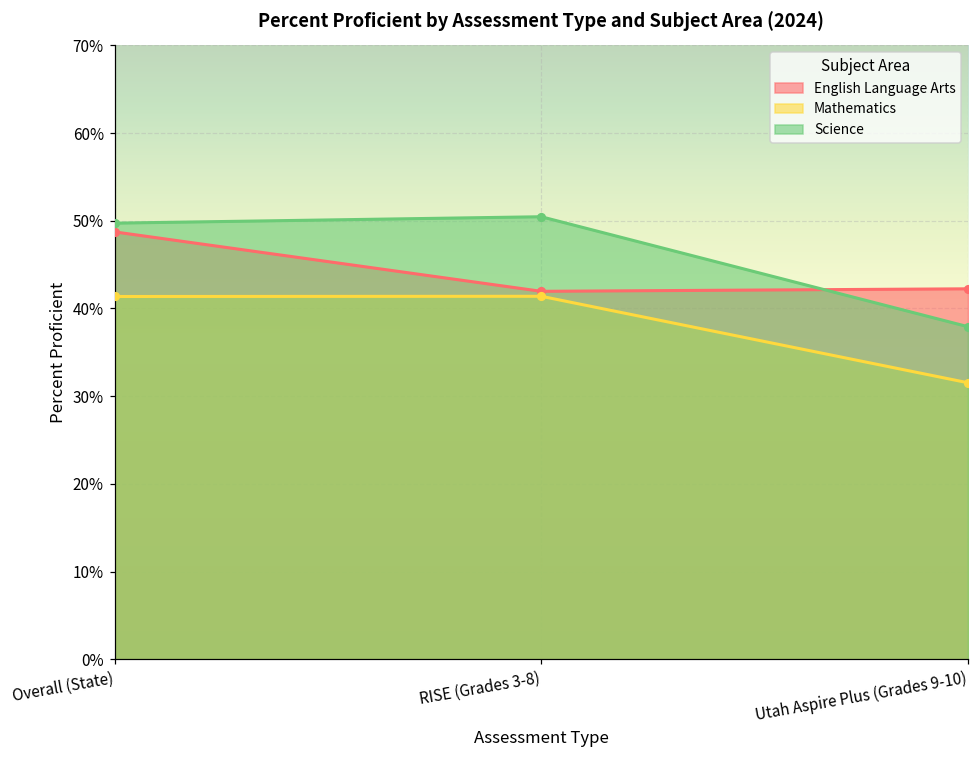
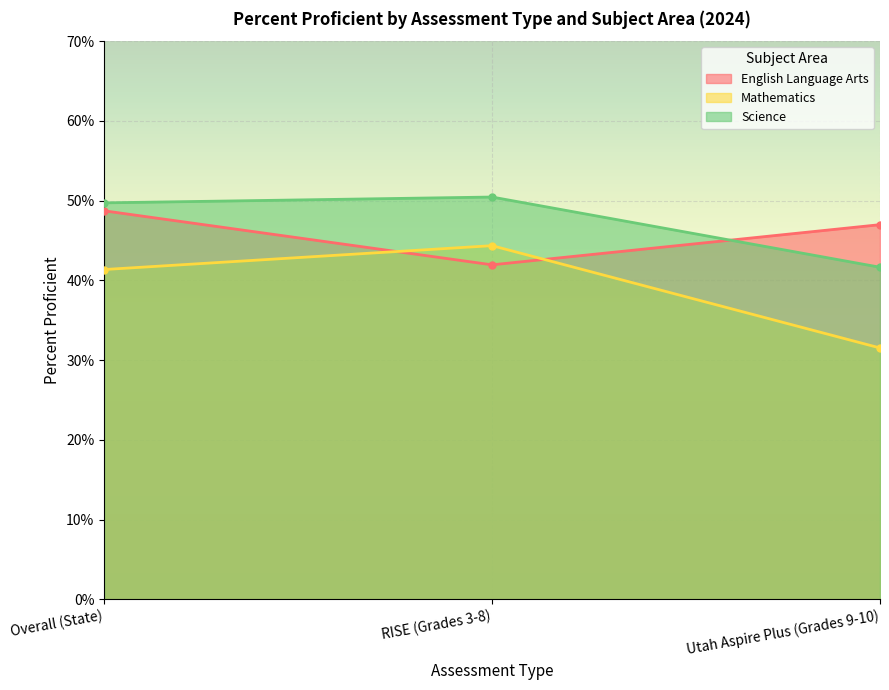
Mathematics, RISE (Grades 3-8): 41% -> 44%
English Language Arts, Utah Aspire Plus (Grades 9-10): 42% -> 47%
Science, Utah Aspire Plus (Grades 9-10): 38% -> 42%
